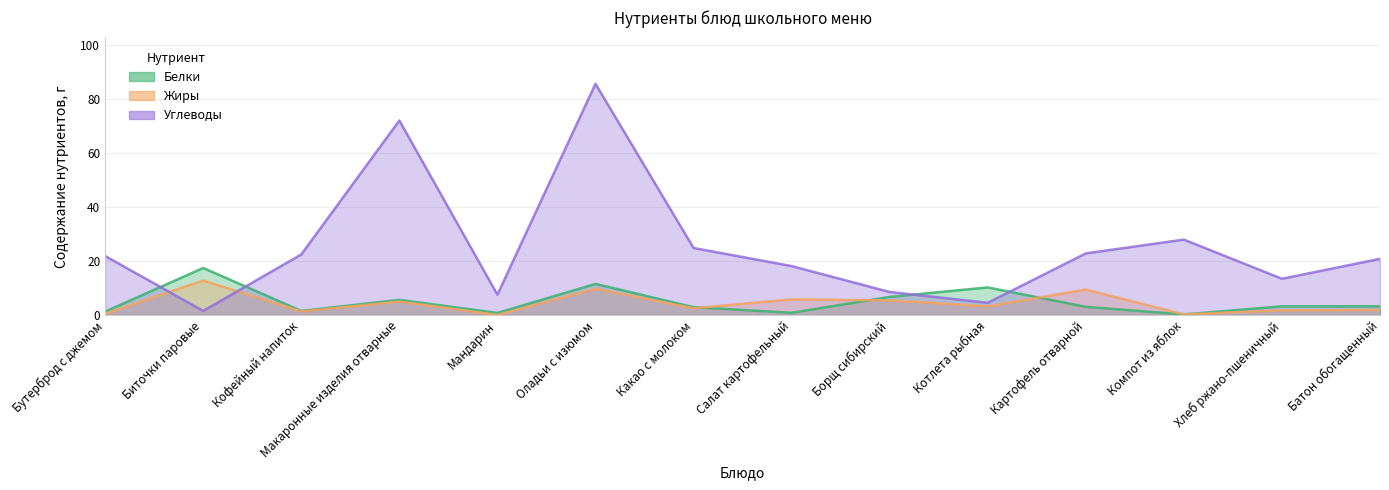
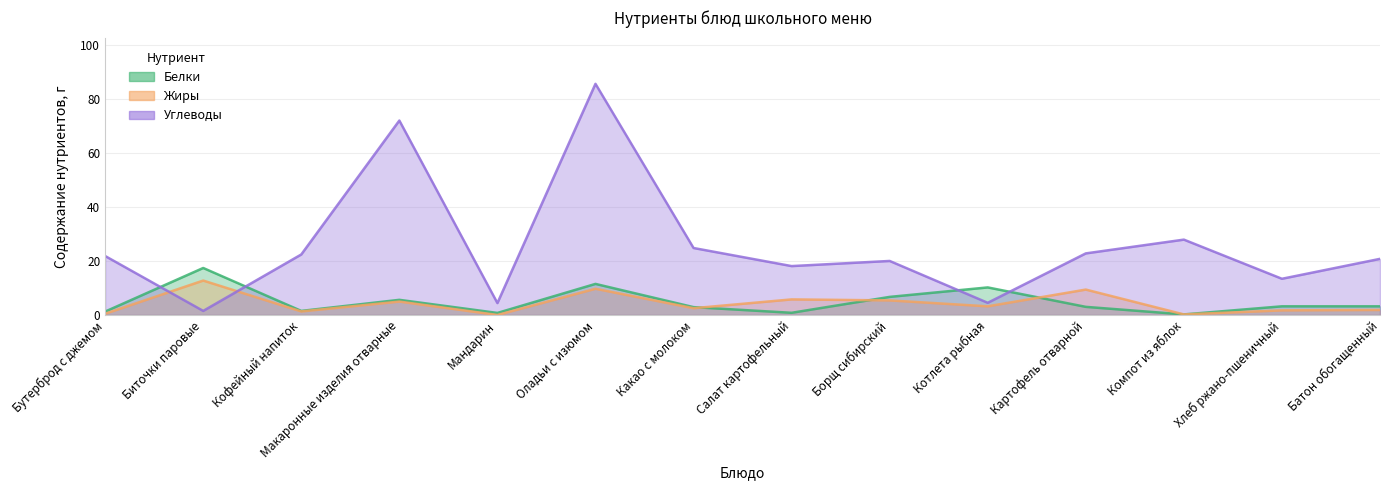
Углеводы, Мандарин: 8 -> 4
Углеводы, Борщ сибирский: 9 -> 20
